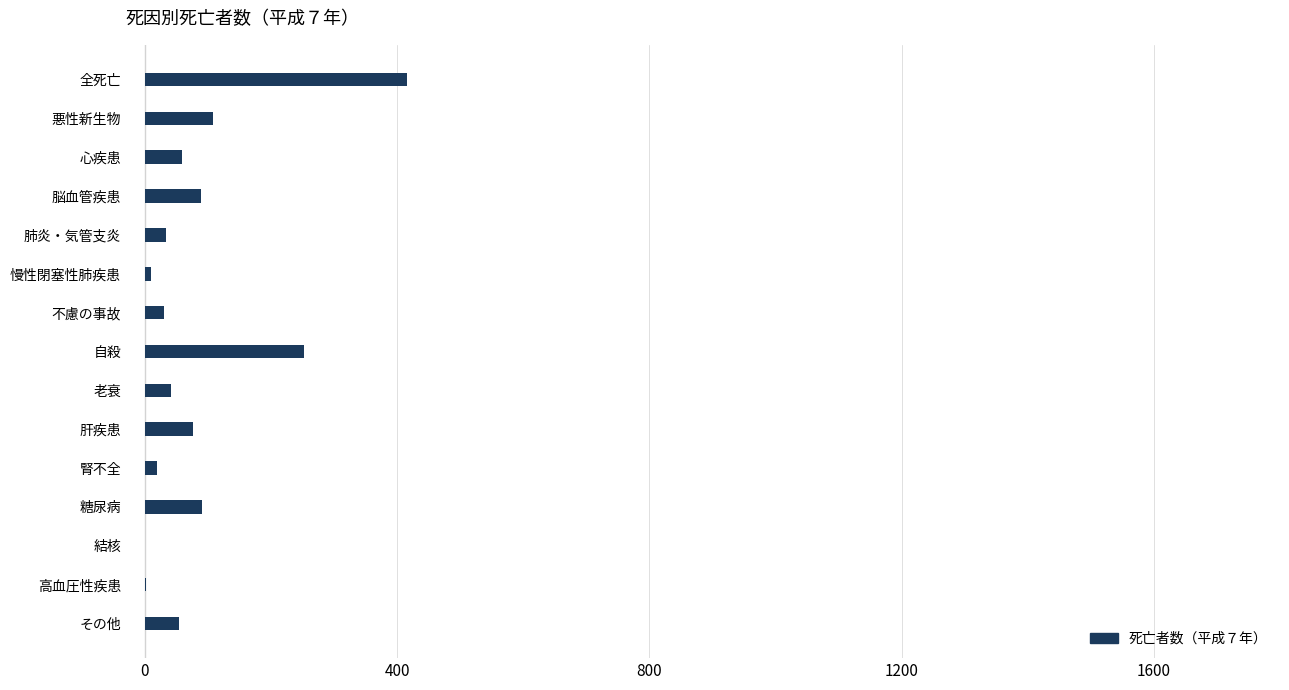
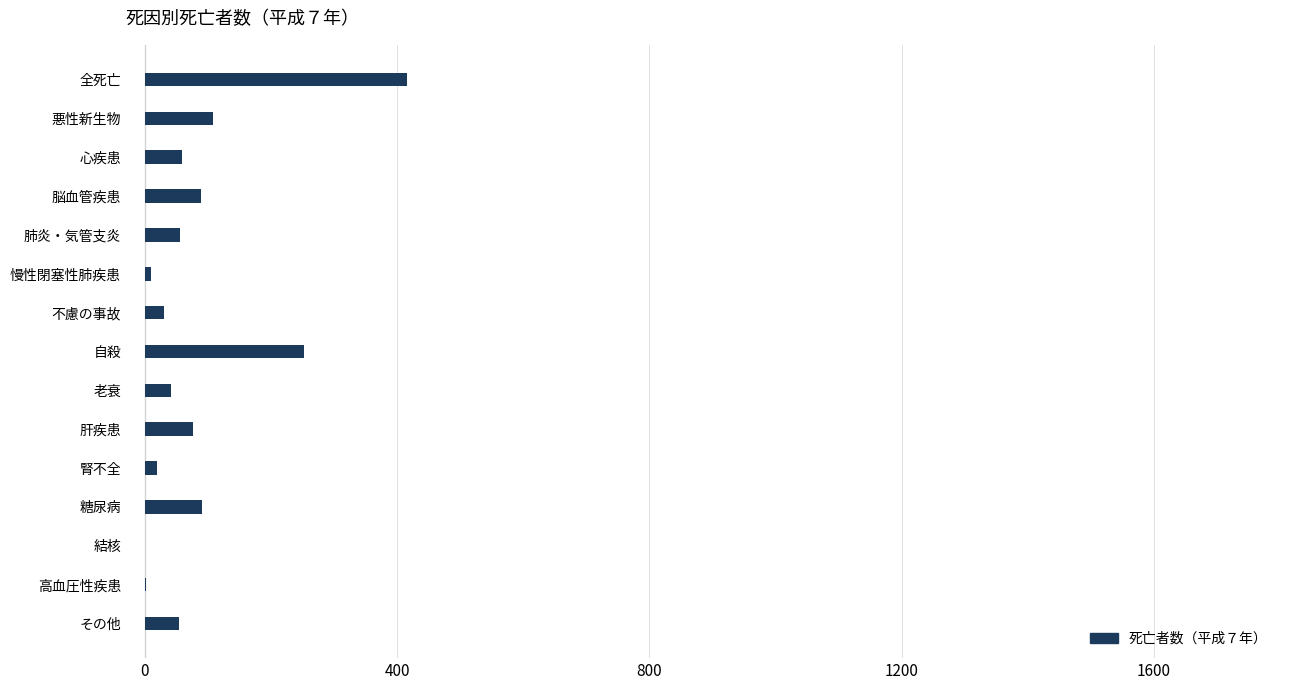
肺炎・気管支炎: 30 -> 60
